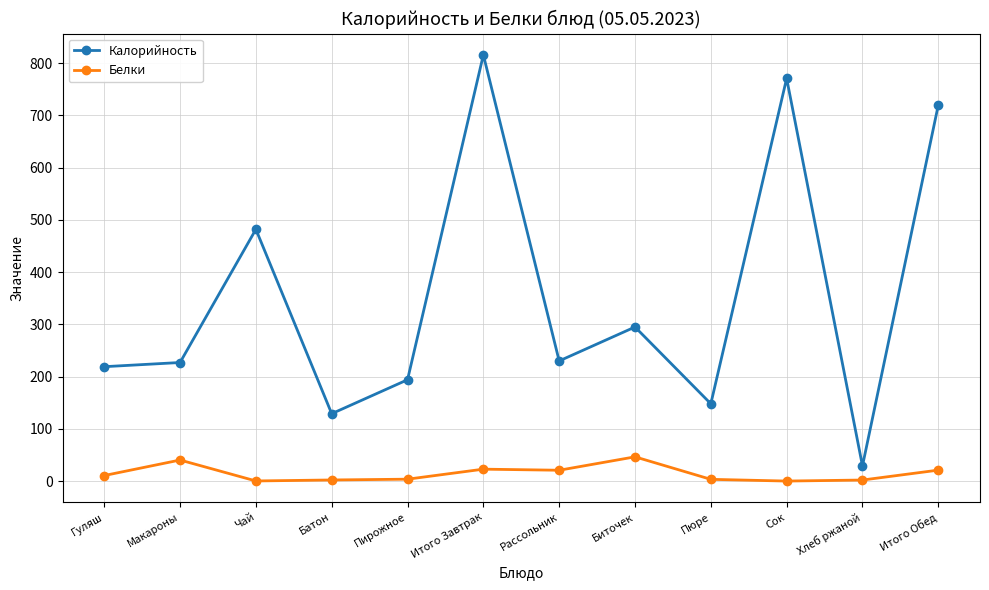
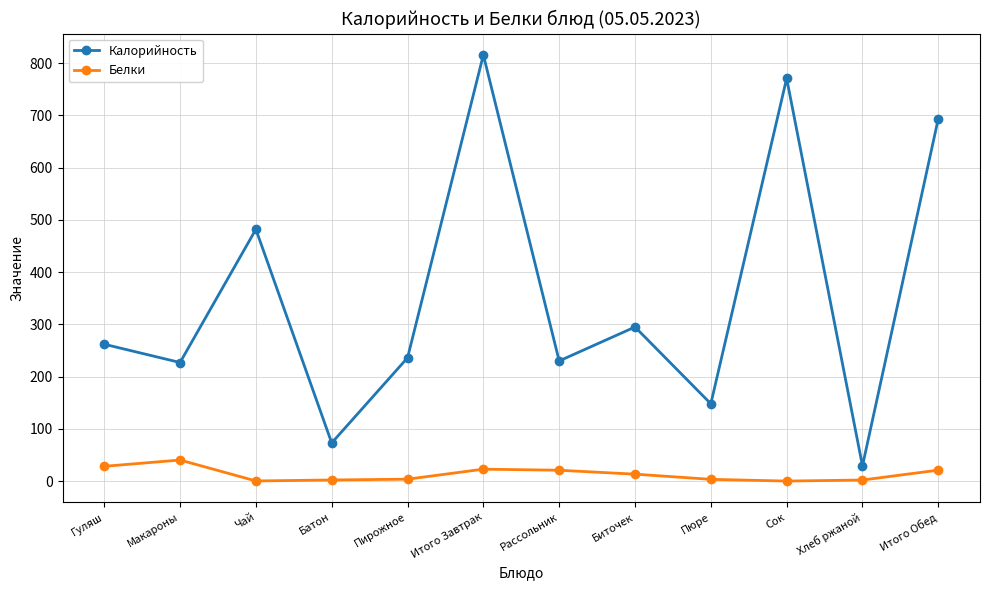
Калорийность, Гуляш: 220 -> 260
Белки, Гуляш: 10 -> 30
Калорийность, Батон: 130 -> 70
Калорийность, Пирожное: 190 -> 240
Белки, Биточек: 50 -> 10
Калорийность, Итого Обед: 720 -> 690
